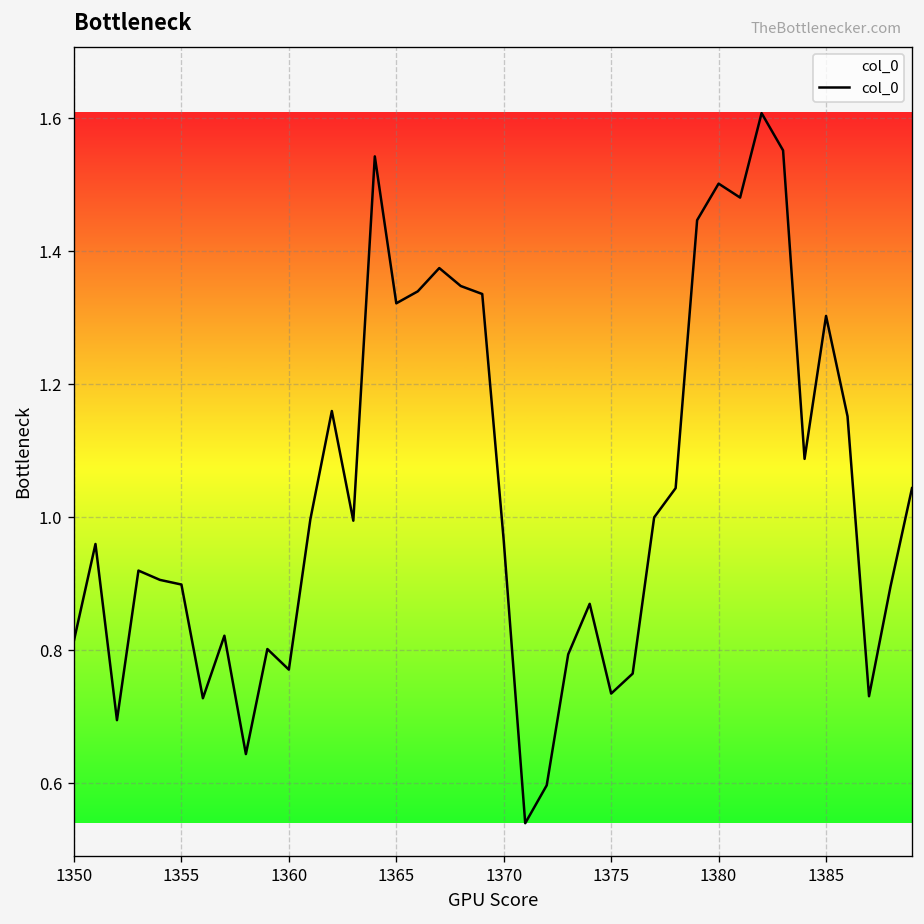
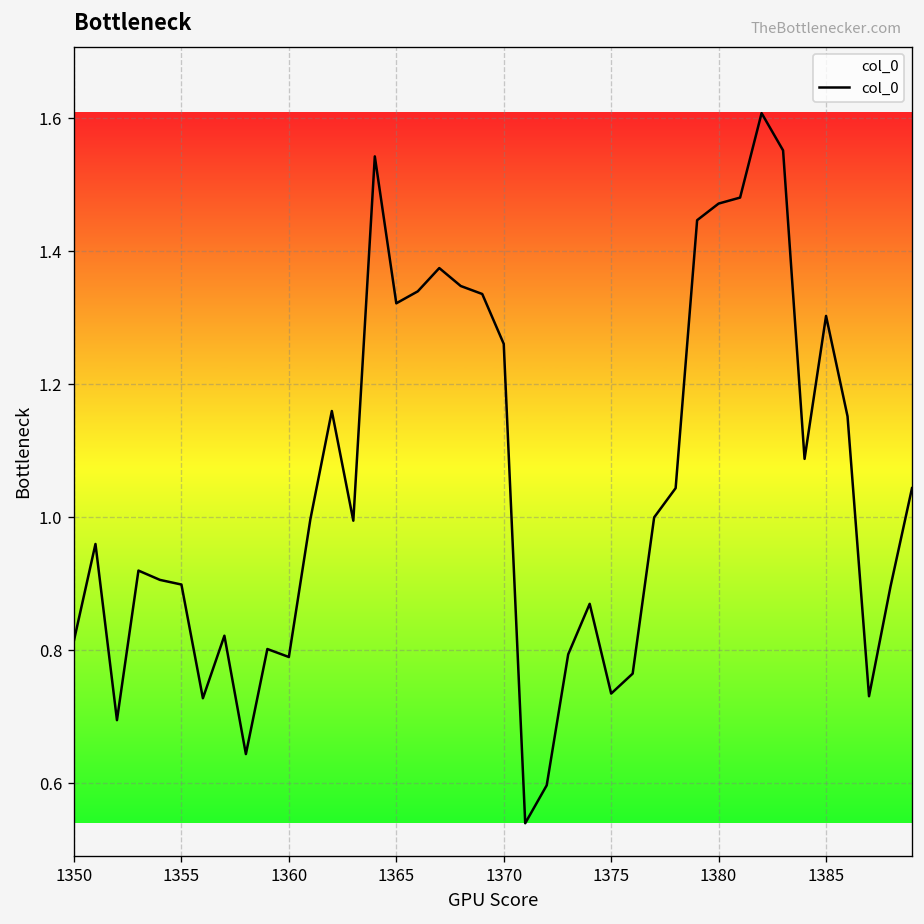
1360: 0.77 -> 0.79
1370: 0.97 -> 1.26
1380: 1.50 -> 1.47
